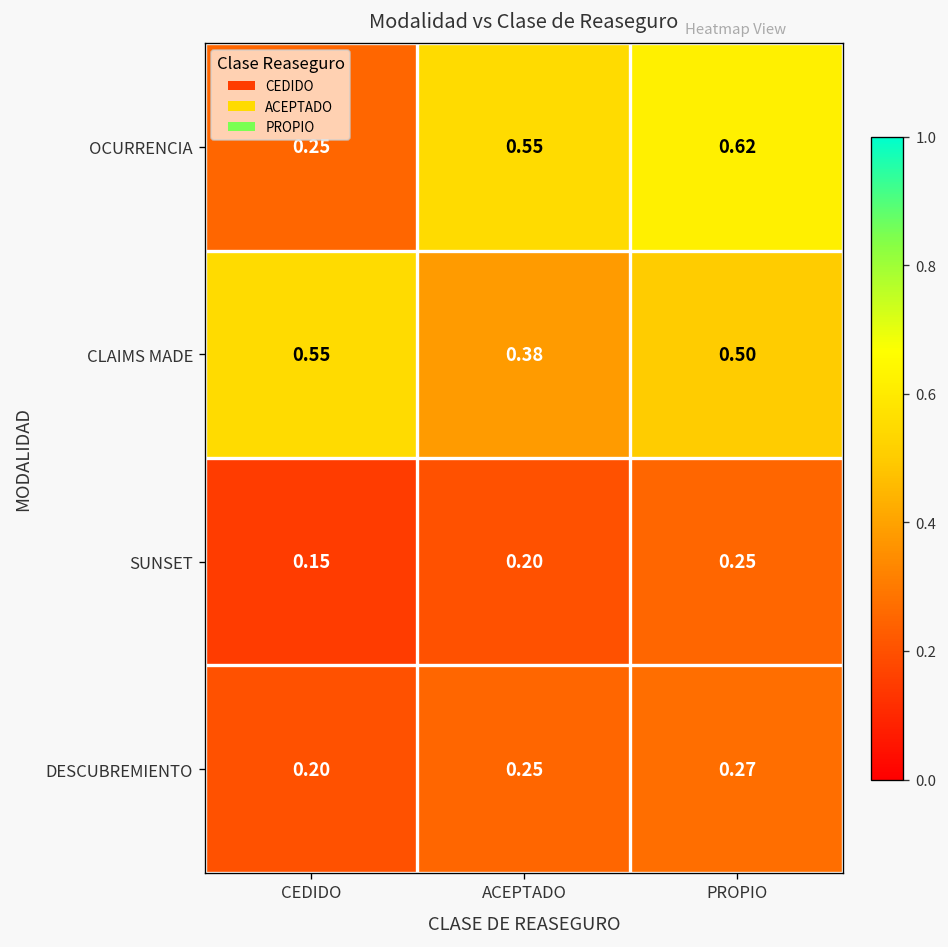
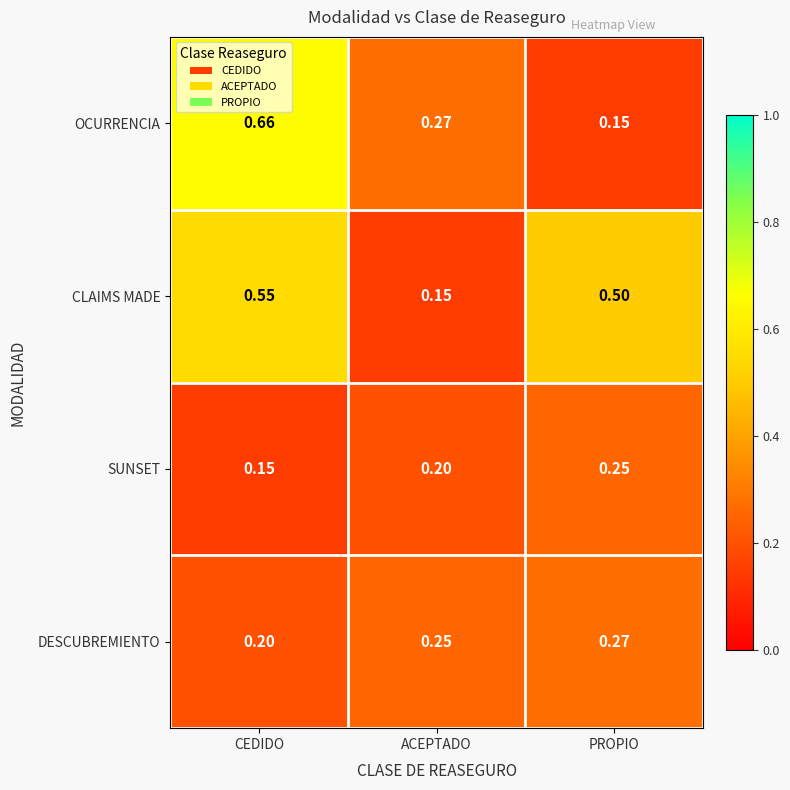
OCURRENCIA, CEDIDO: 0.25 -> 0.66
OCURRENCIA, ACEPTADO: 0.55 -> 0.27
OCURRENCIA, PROPIO: 0.62 -> 0.15
CLAIMS MADE, ACEPTADO: 0.38 -> 0.15
